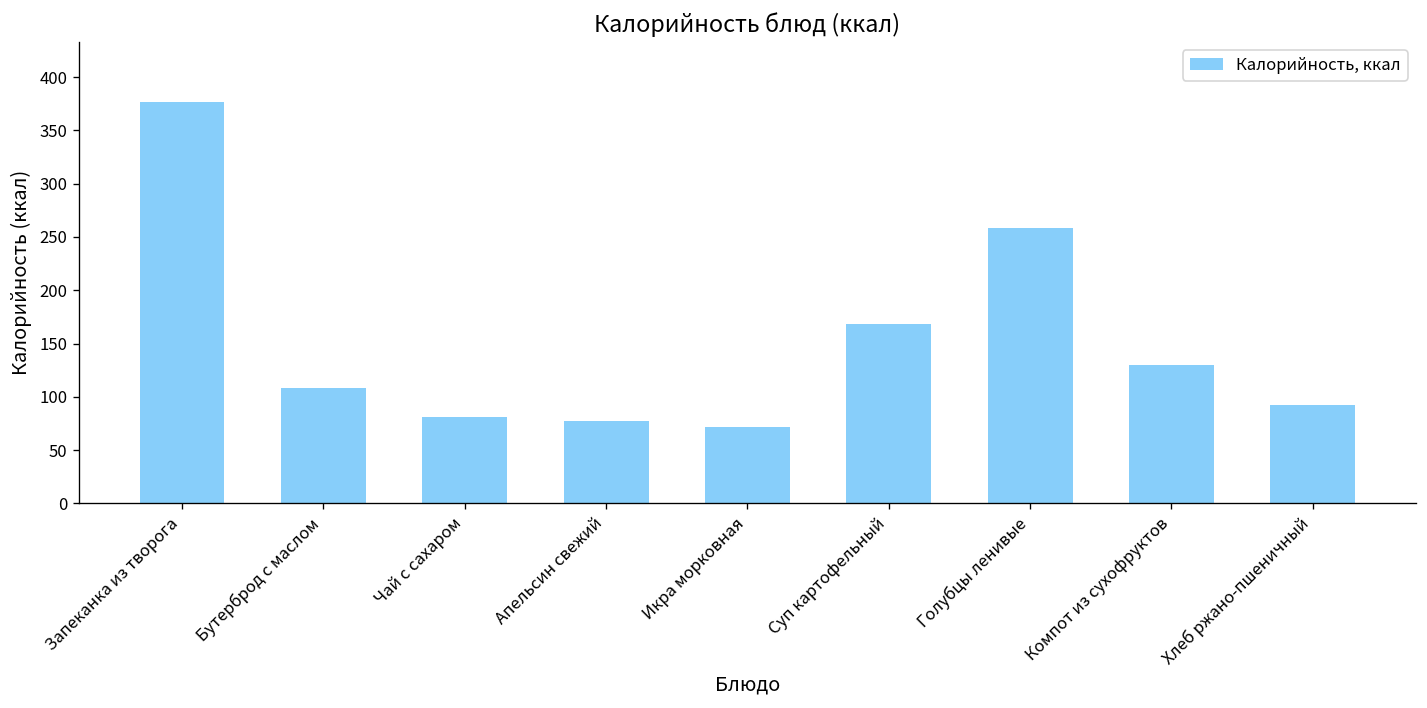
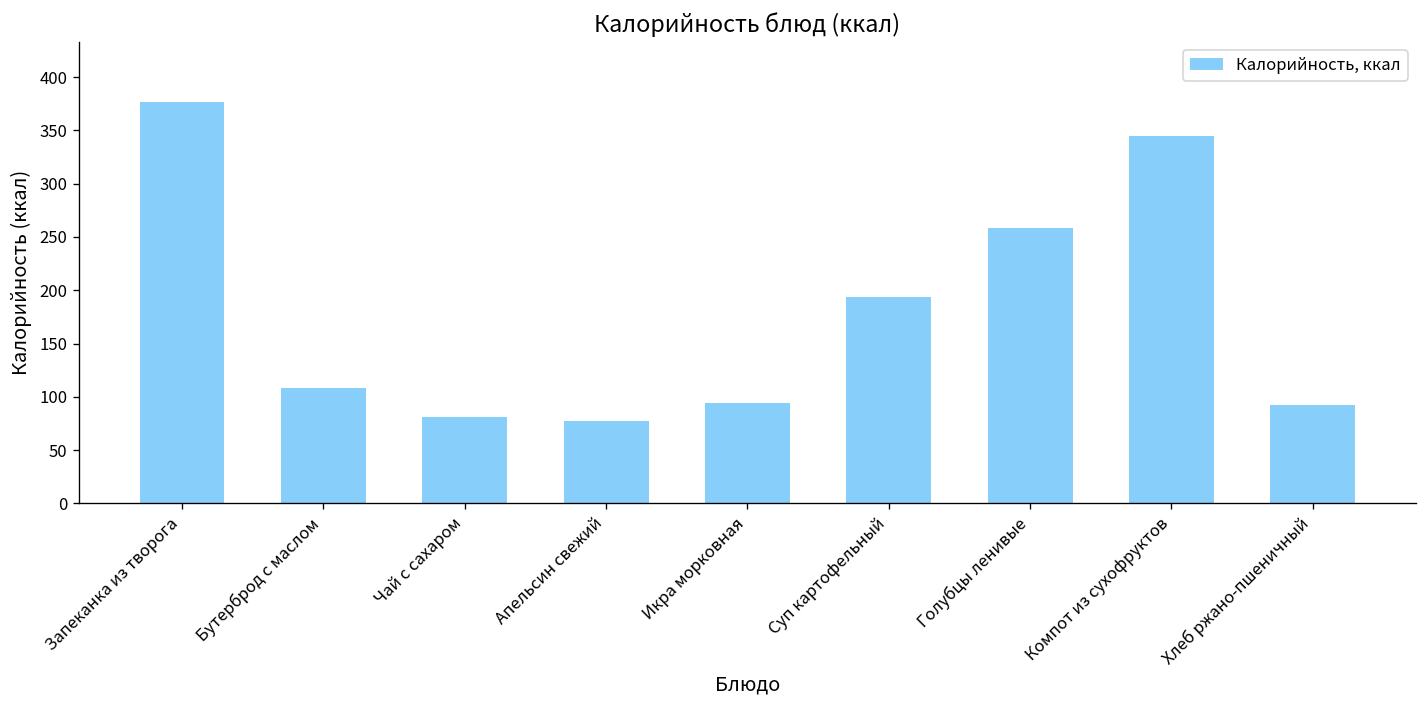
Икра морковная: 70 -> 90
Суп картофельный: 170 -> 190
Компот из сухофруктов: 130 -> 340
